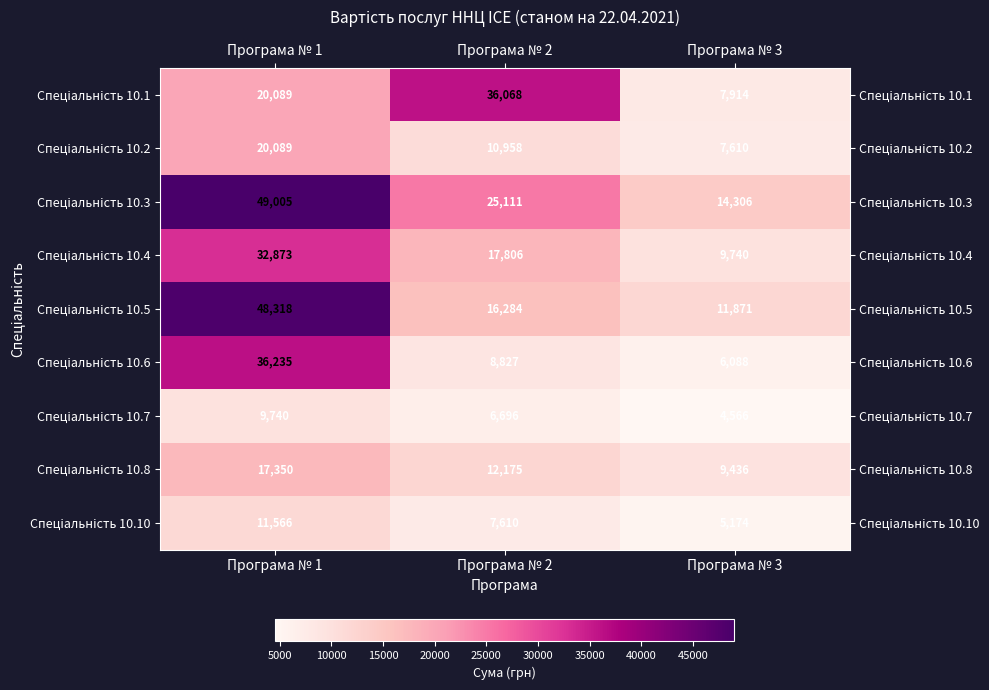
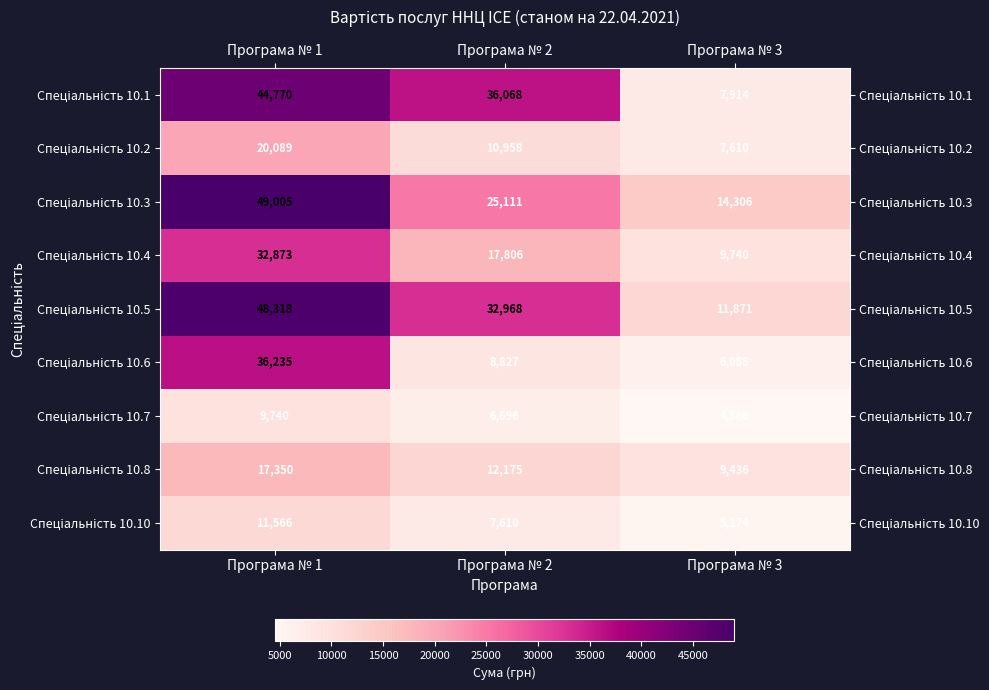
Спеціальність 10.1, Програма № 1: 20,089 -> 44,770
Спеціальність 10.5, Програма № 2: 16,284 -> 32,968
